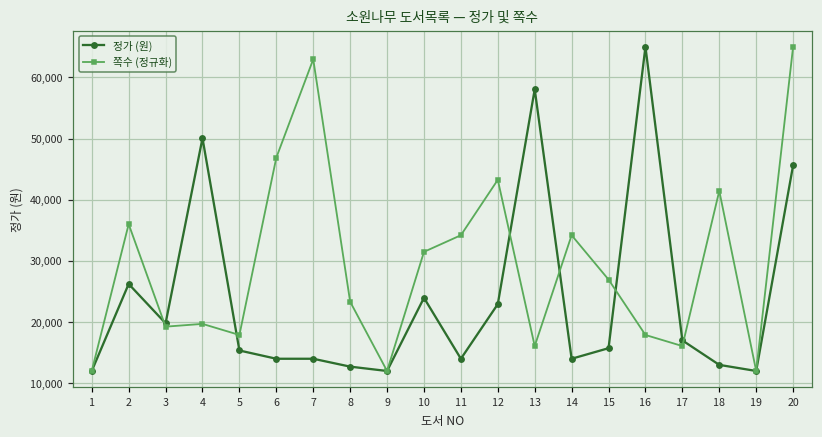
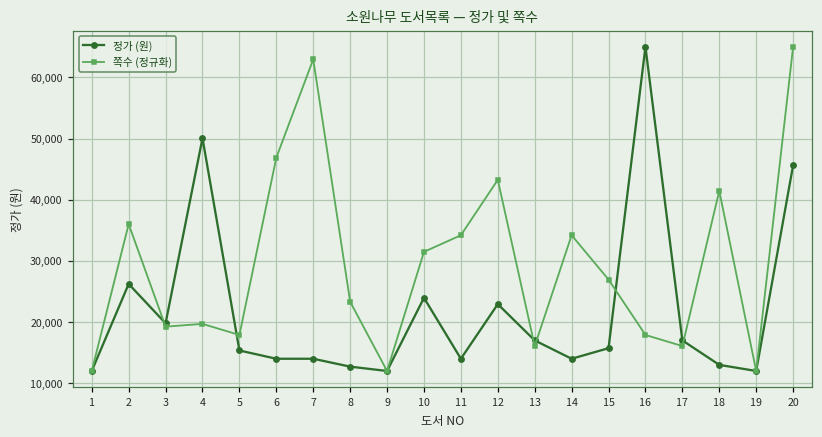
정가 (원), 13: 58,000 -> 17,000
